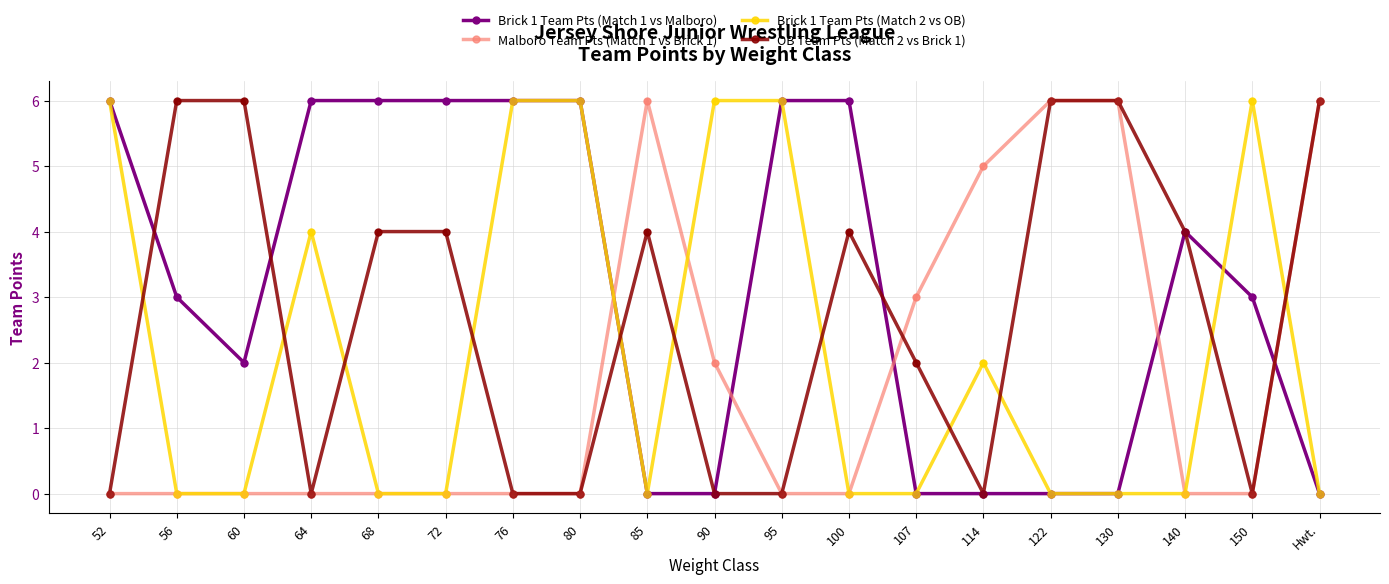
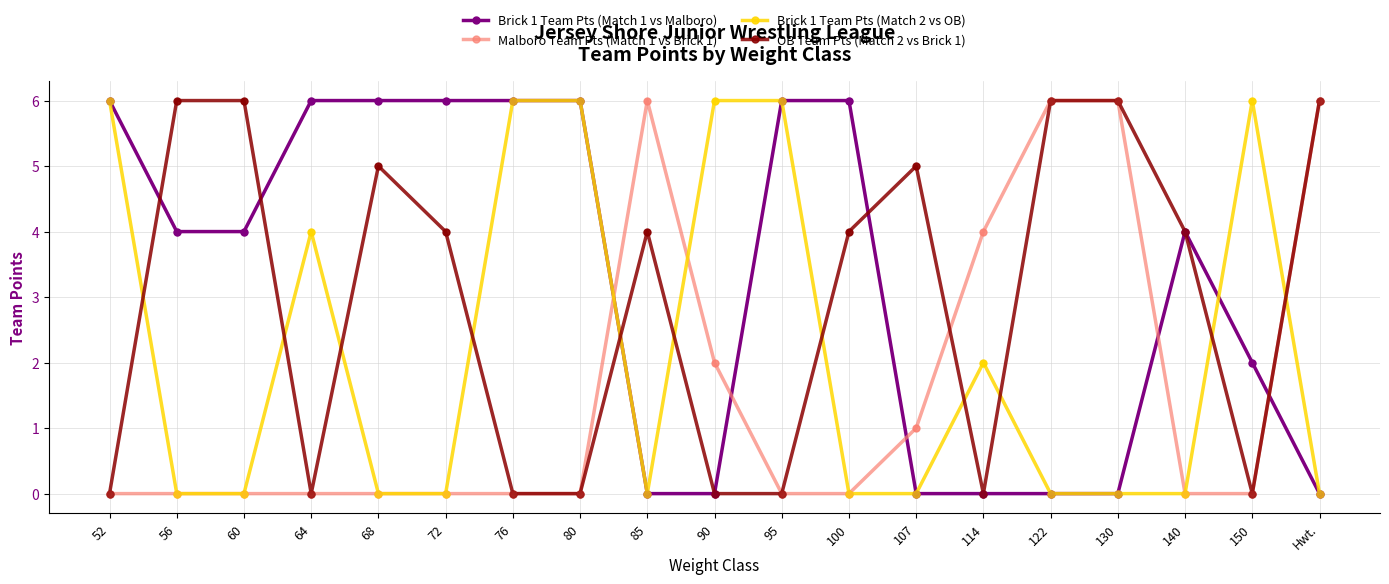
Brick 1 Team Pts (Match 1 vs Malboro), 56: 3 -> 4
Brick 1 Team Pts (Match 1 vs Malboro), 60: 2 -> 4
OB Team Pts (Match 2 vs Brick 1), 68: 4 -> 5
Malboro Team Pts (Match 1 vs Brick 1), 107: 3 -> 1
OB Team Pts (Match 2 vs Brick 1), 107: 2 -> 5
Malboro Team Pts (Match 1 vs Brick 1), 114: 5 -> 4
Brick 1 Team Pts (Match 1 vs Malboro), 150: 3 -> 2
